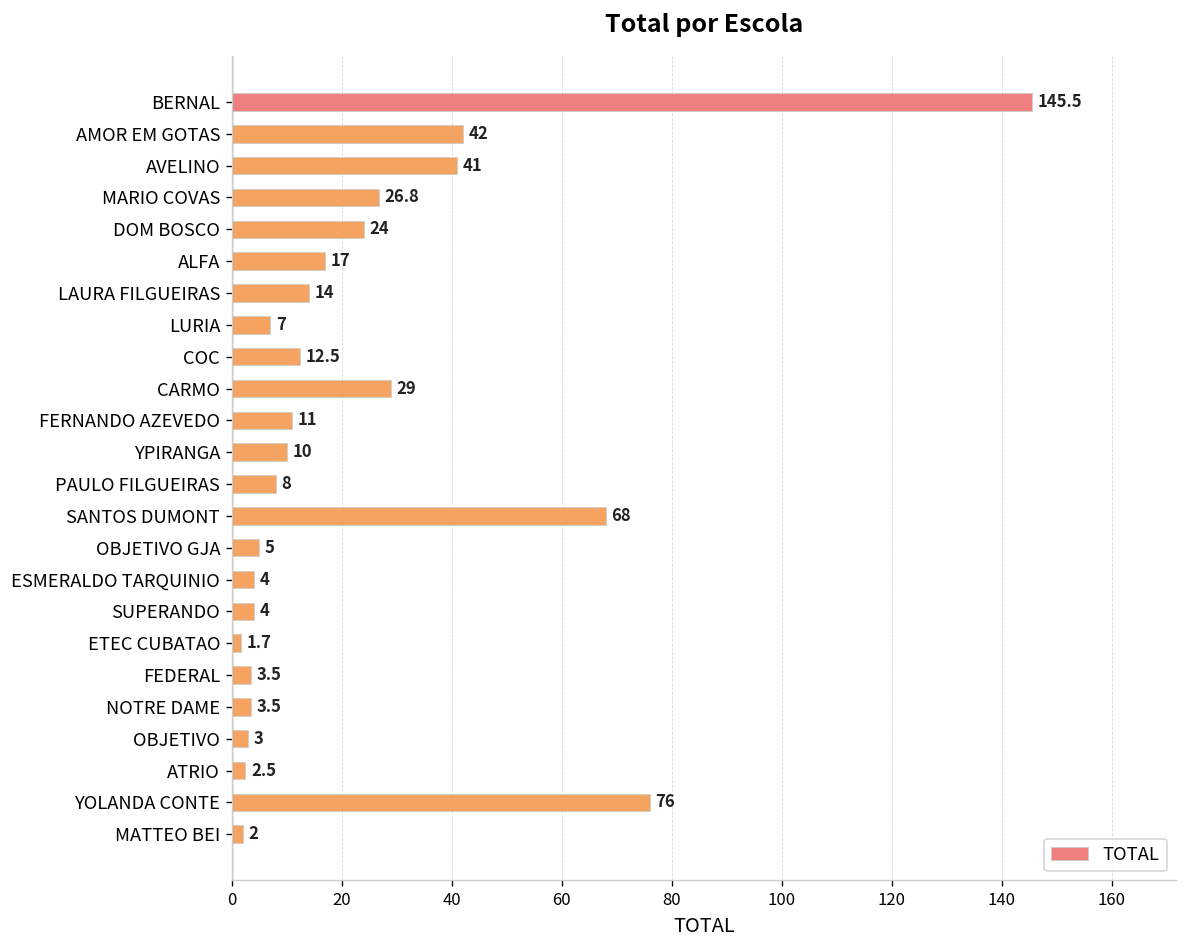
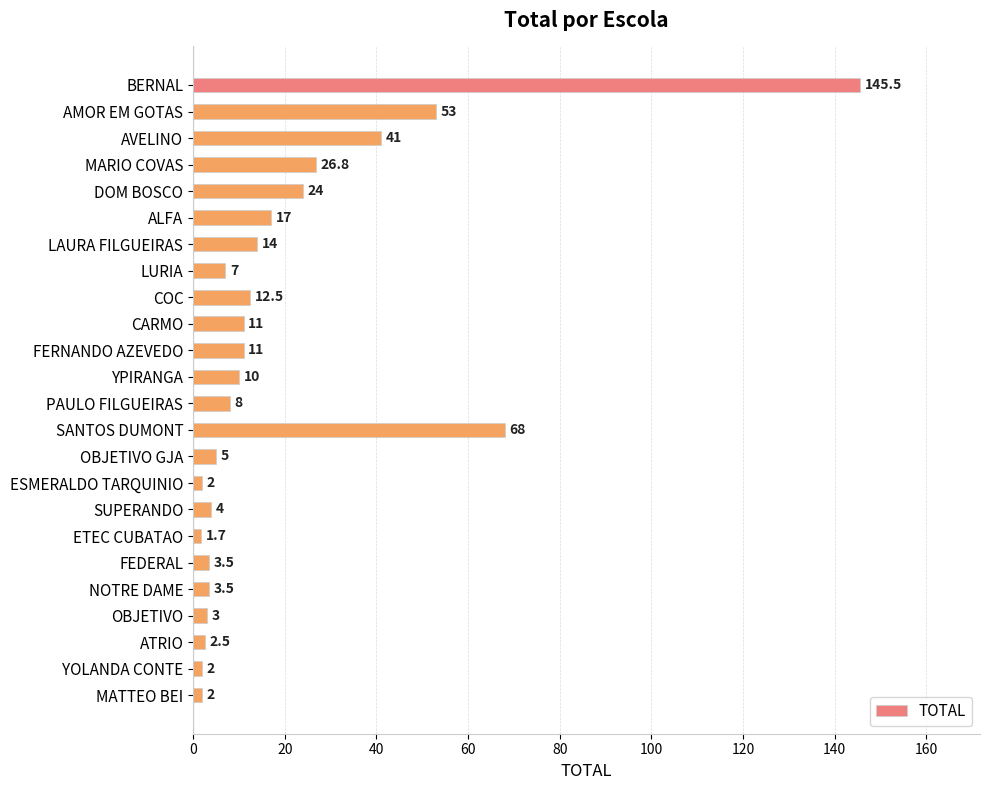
AMOR EM GOTAS: 42 -> 53
CARMO: 29 -> 11
ESMERALDO TARQUINIO: 4 -> 2
YOLANDA CONTE: 76 -> 2
